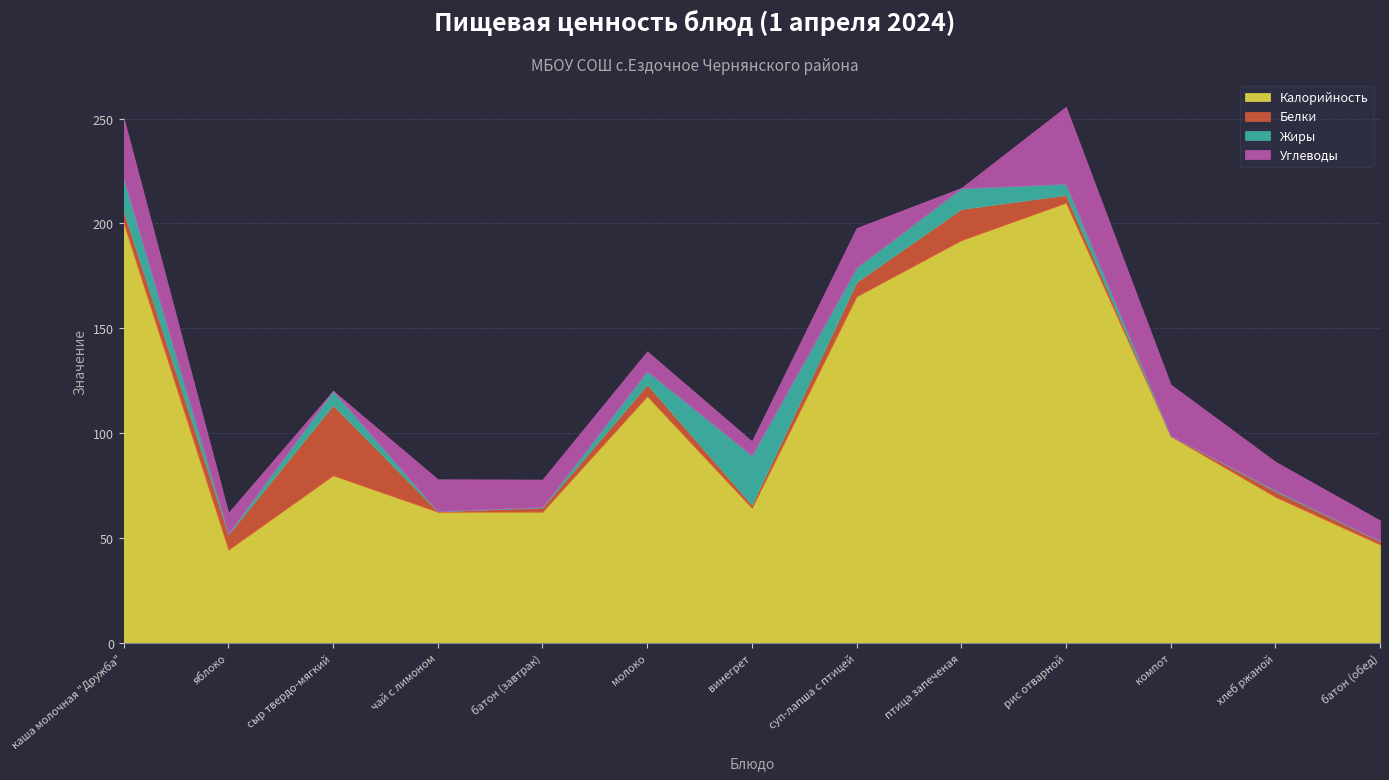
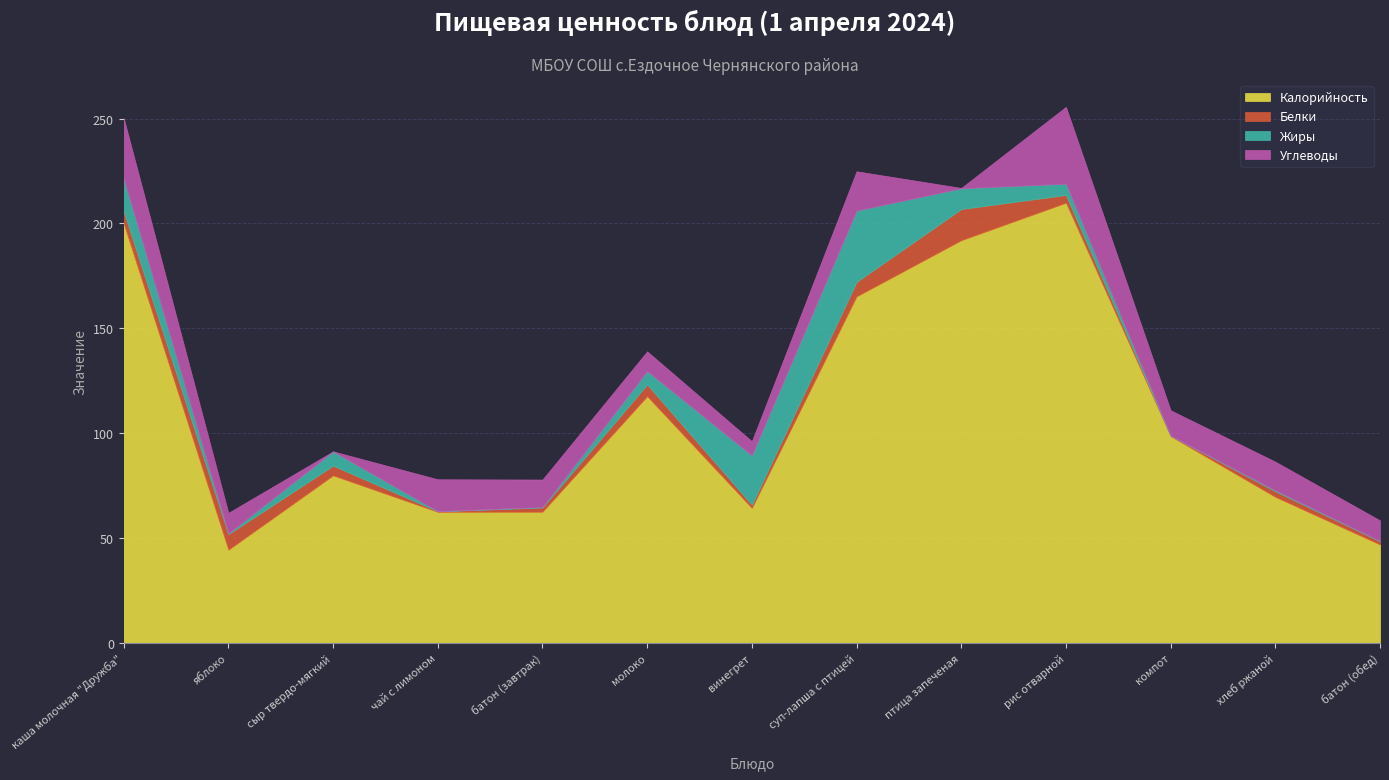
Белки, сыр твердо-мягкий: 34 -> 5
Жиры, суп-лапша с птицей: 7 -> 34
Углеводы, компот: 24 -> 12
